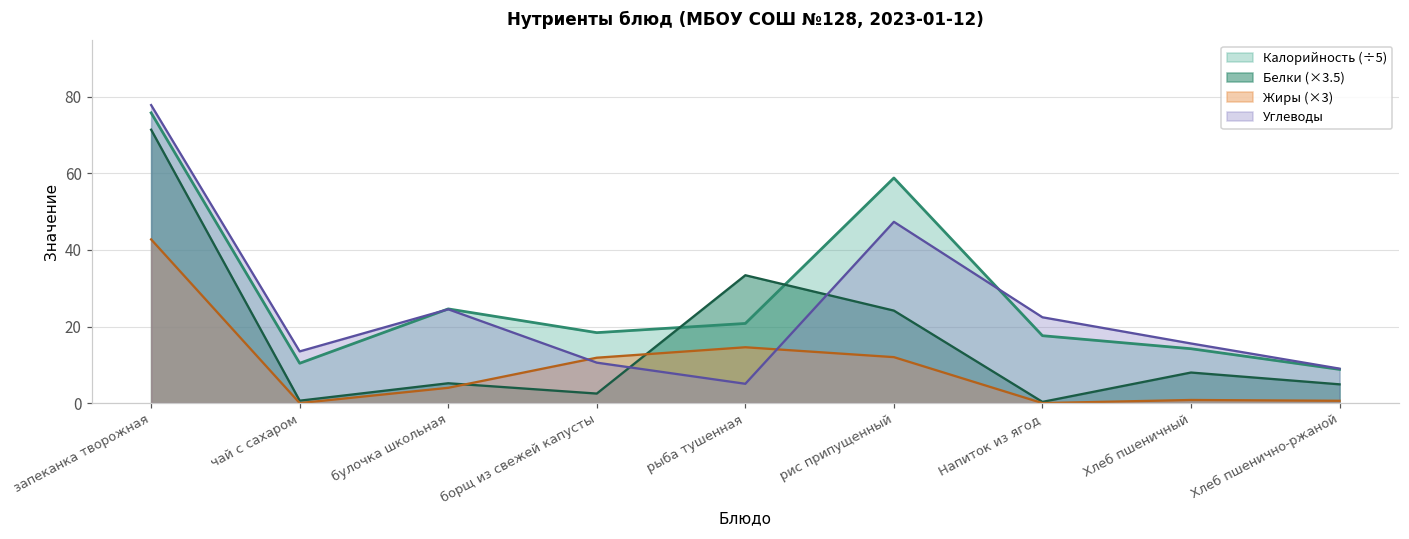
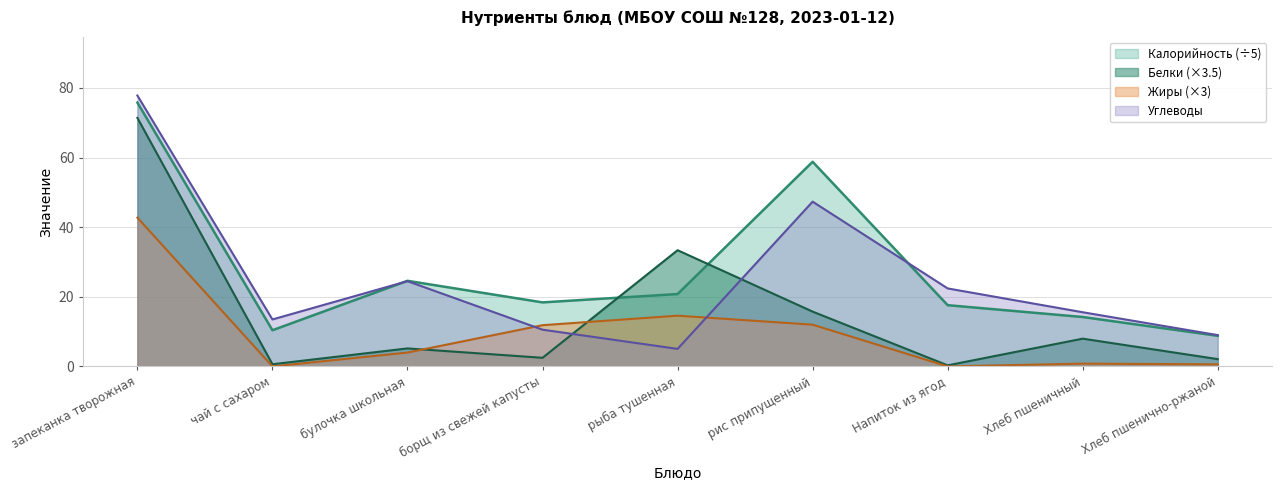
Белки (×3.5), рис припущенный: 24 -> 16
Белки (×3.5), Хлеб пшенично-ржаной: 5 -> 2
